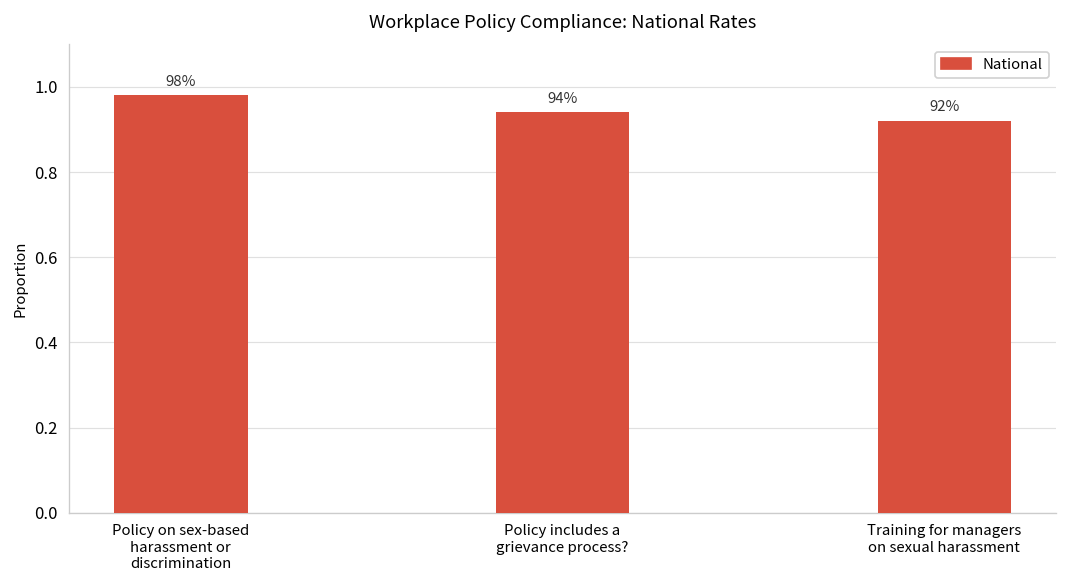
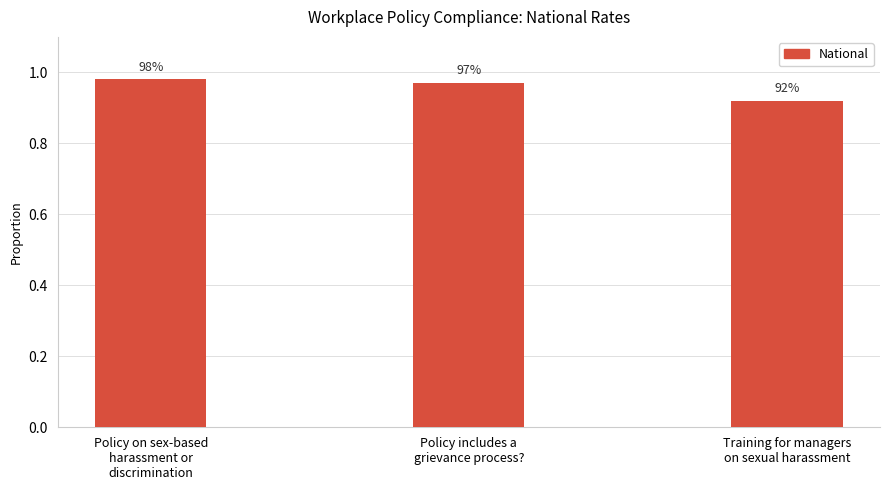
Policy includes a grievance process?: 94% -> 97%
